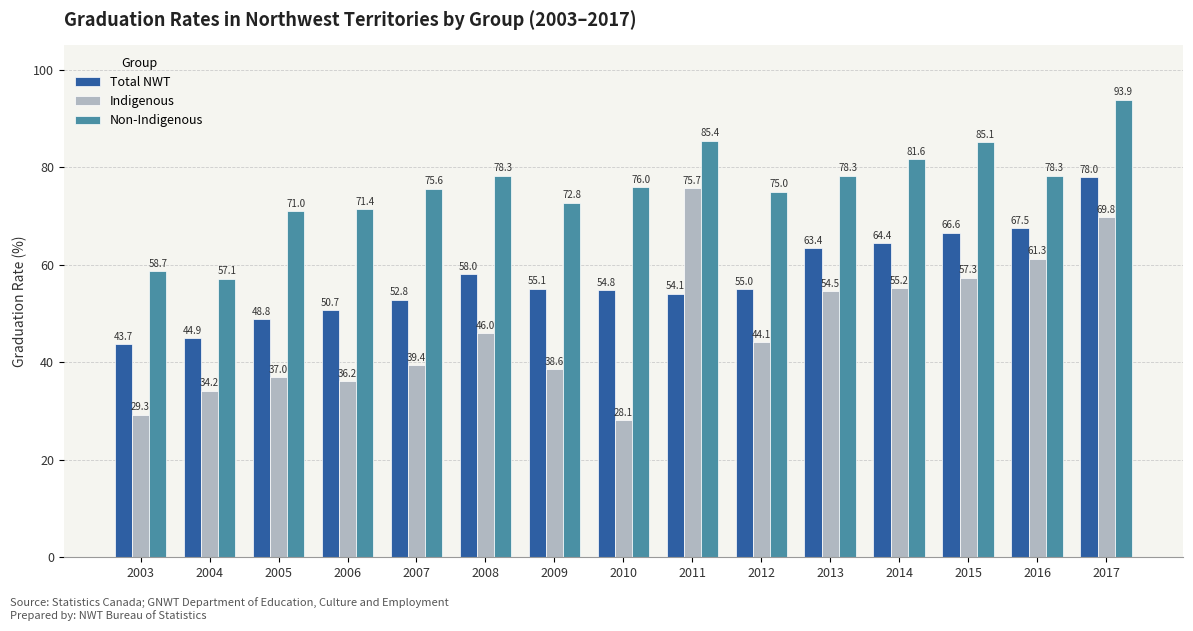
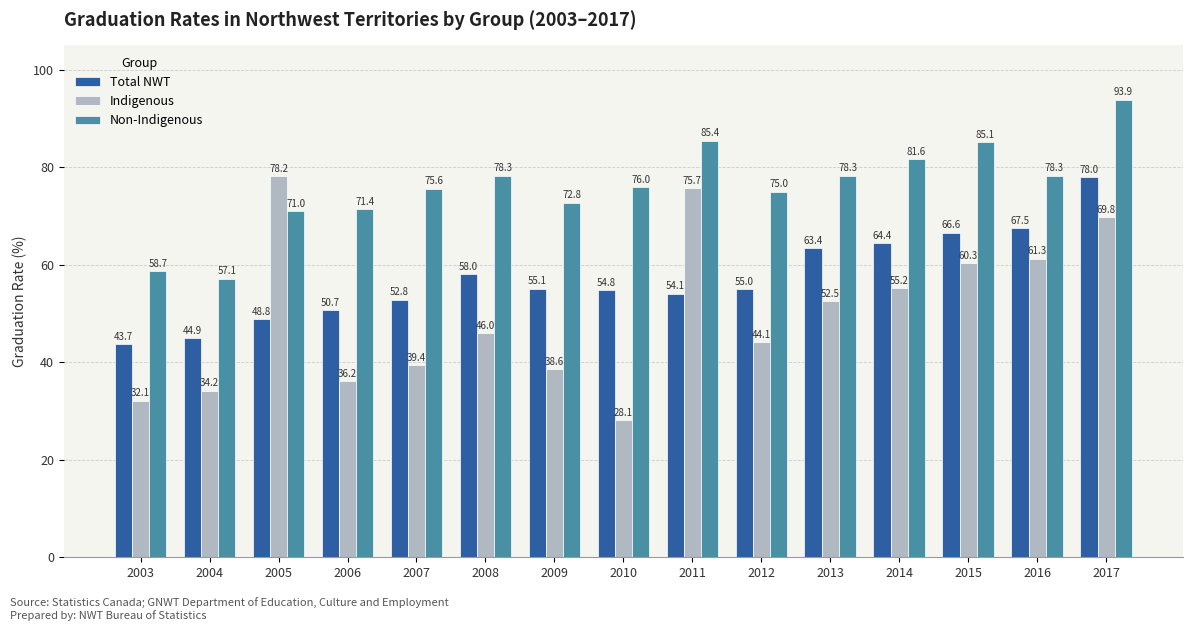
Indigenous, 2003: 29.3 -> 32.1
Indigenous, 2005: 37.0 -> 78.2
Indigenous, 2013: 54.5 -> 52.5
Indigenous, 2015: 57.3 -> 60.3
